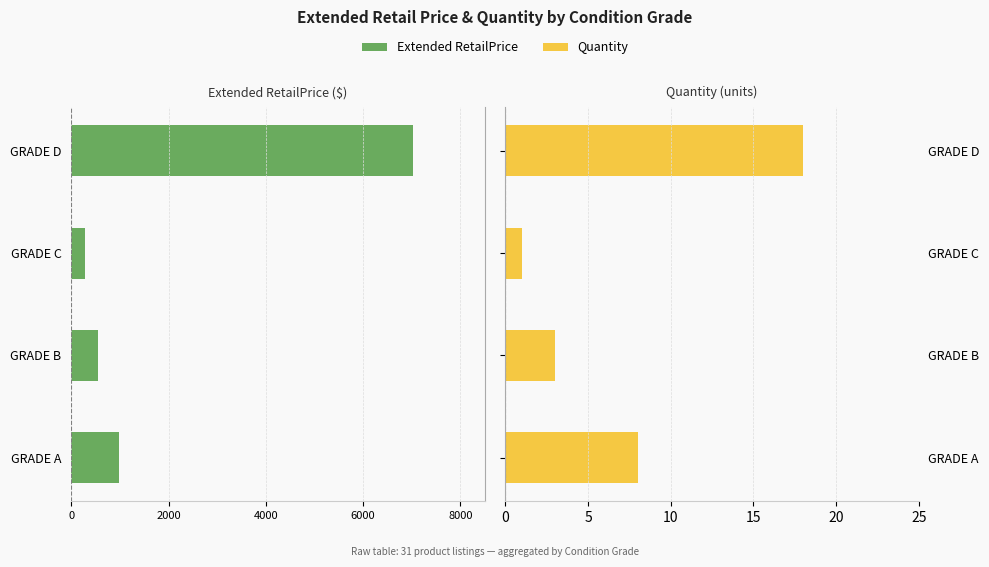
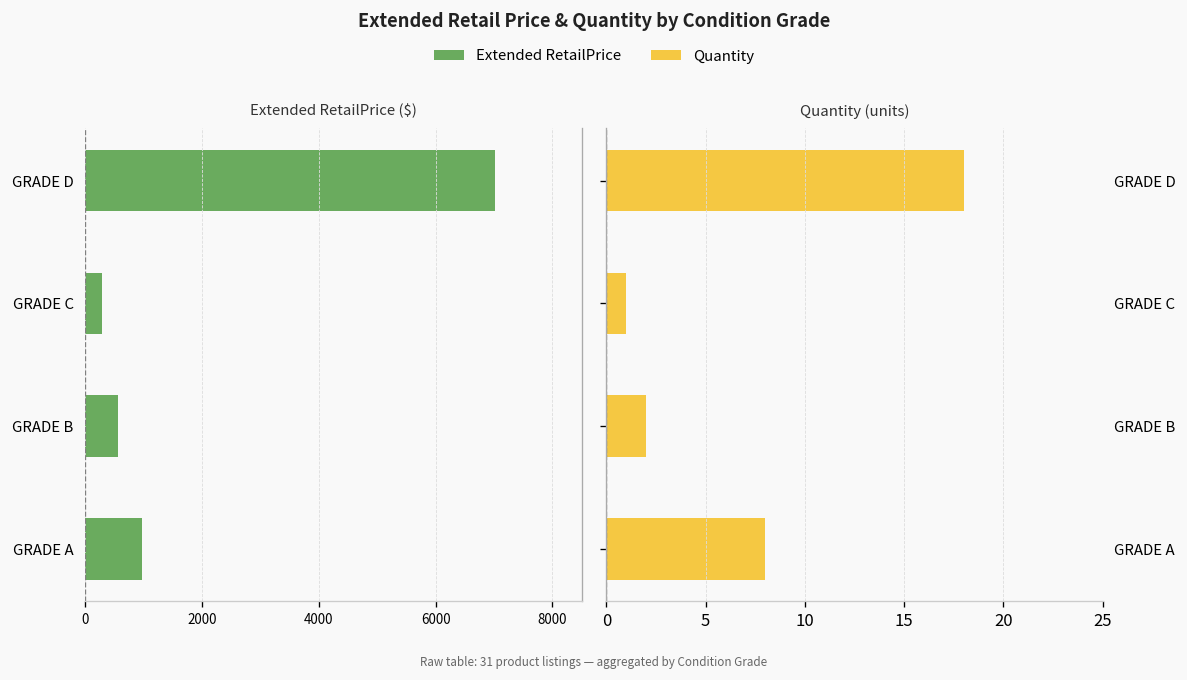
Quantity (units), GRADE B: 3 -> 2
